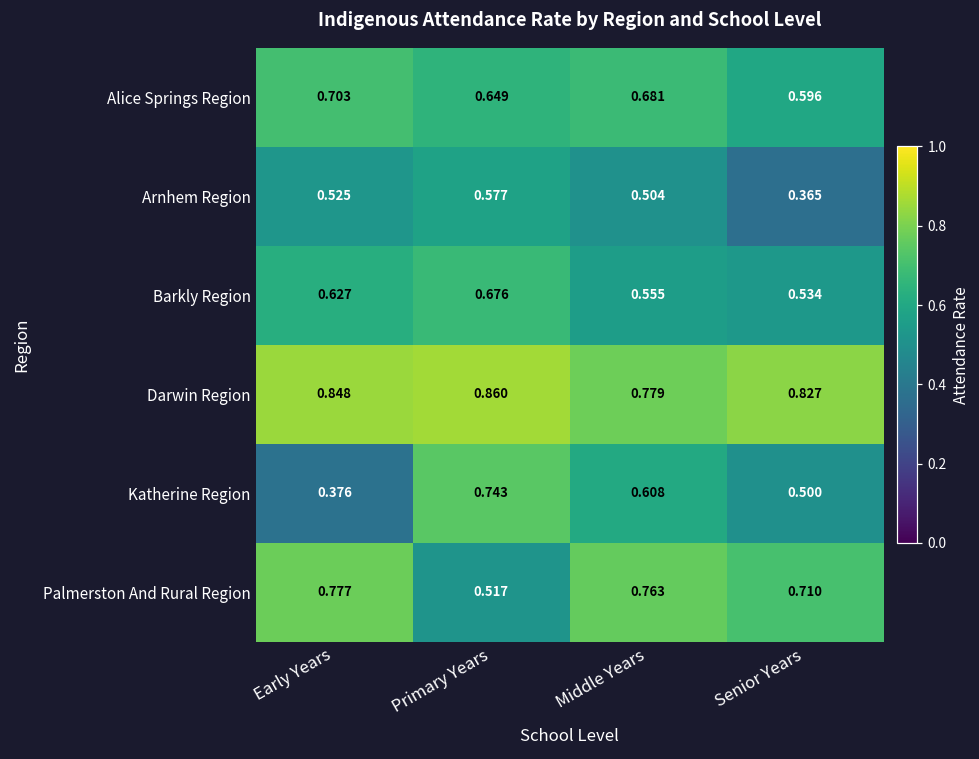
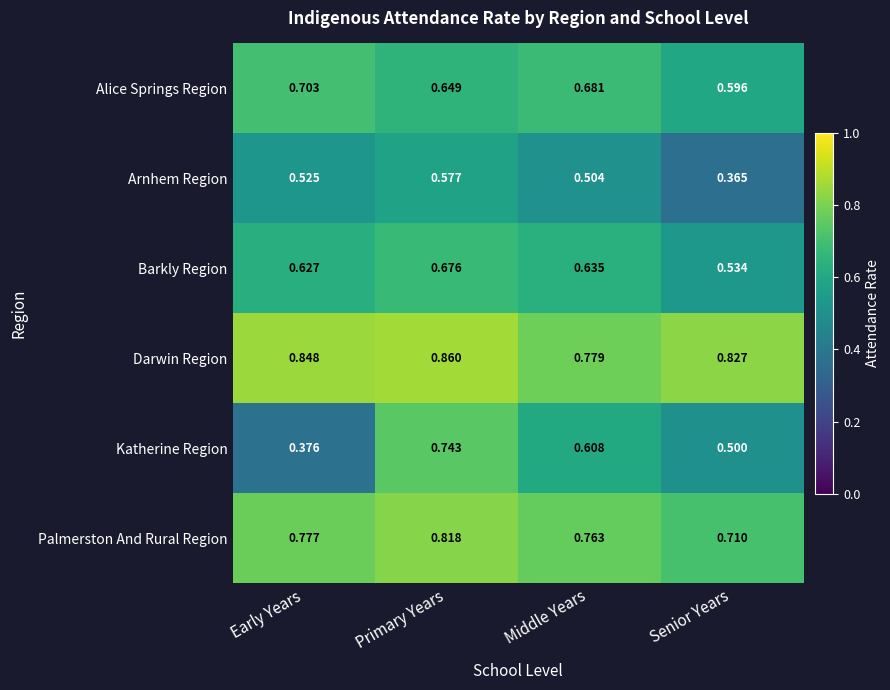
Barkly Region, Middle Years: 0.555 -> 0.635
Palmerston And Rural Region, Primary Years: 0.517 -> 0.818
